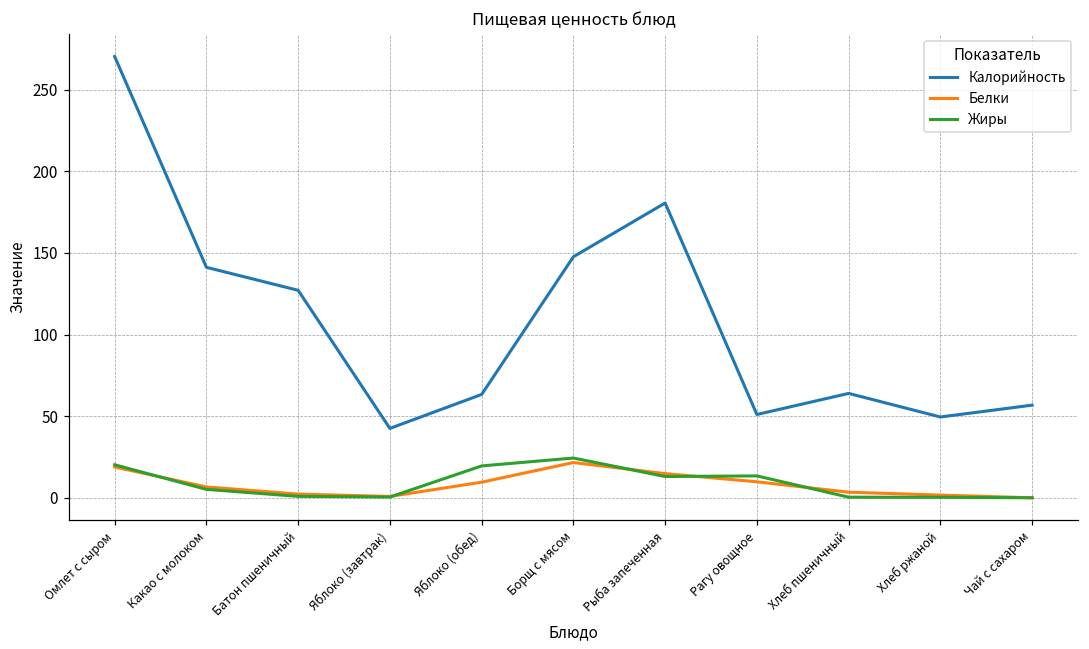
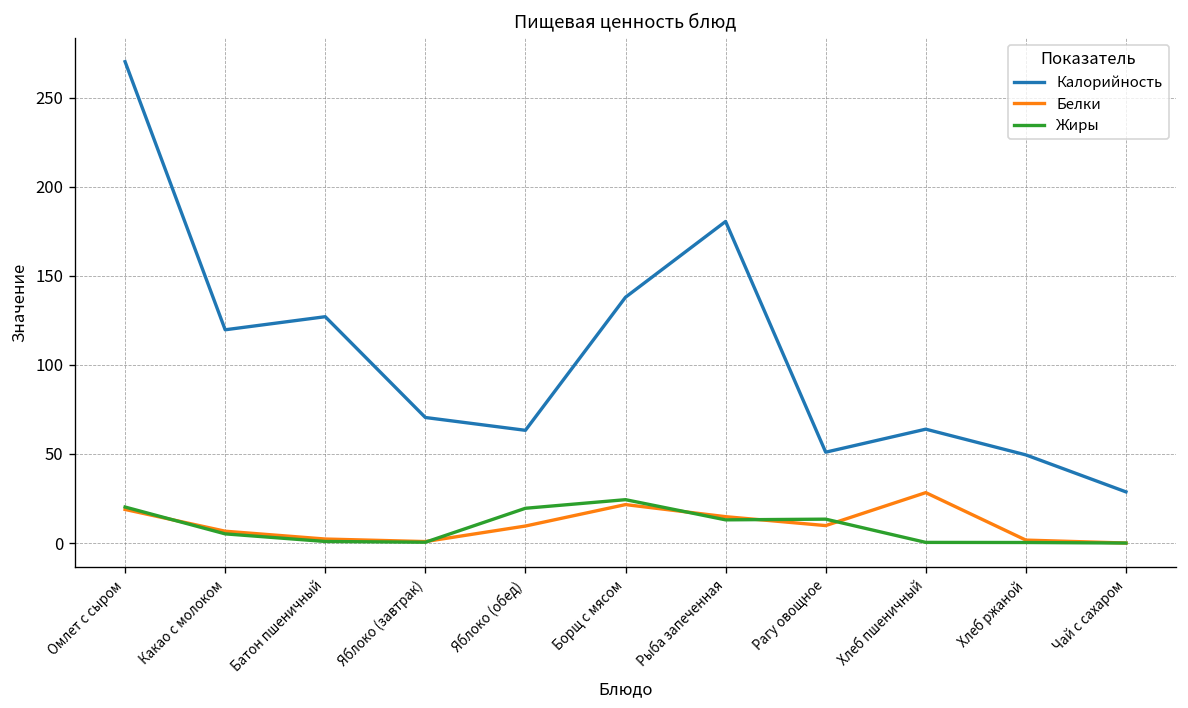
Калорийность, Какао с молоком: 141 -> 120
Калорийность, Яблоко (завтрак): 43 -> 71
Калорийность, Борщ с мясом: 148 -> 138
Белки, Хлеб пшеничный: 3 -> 28
Калорийность, Чай с сахаром: 57 -> 29
